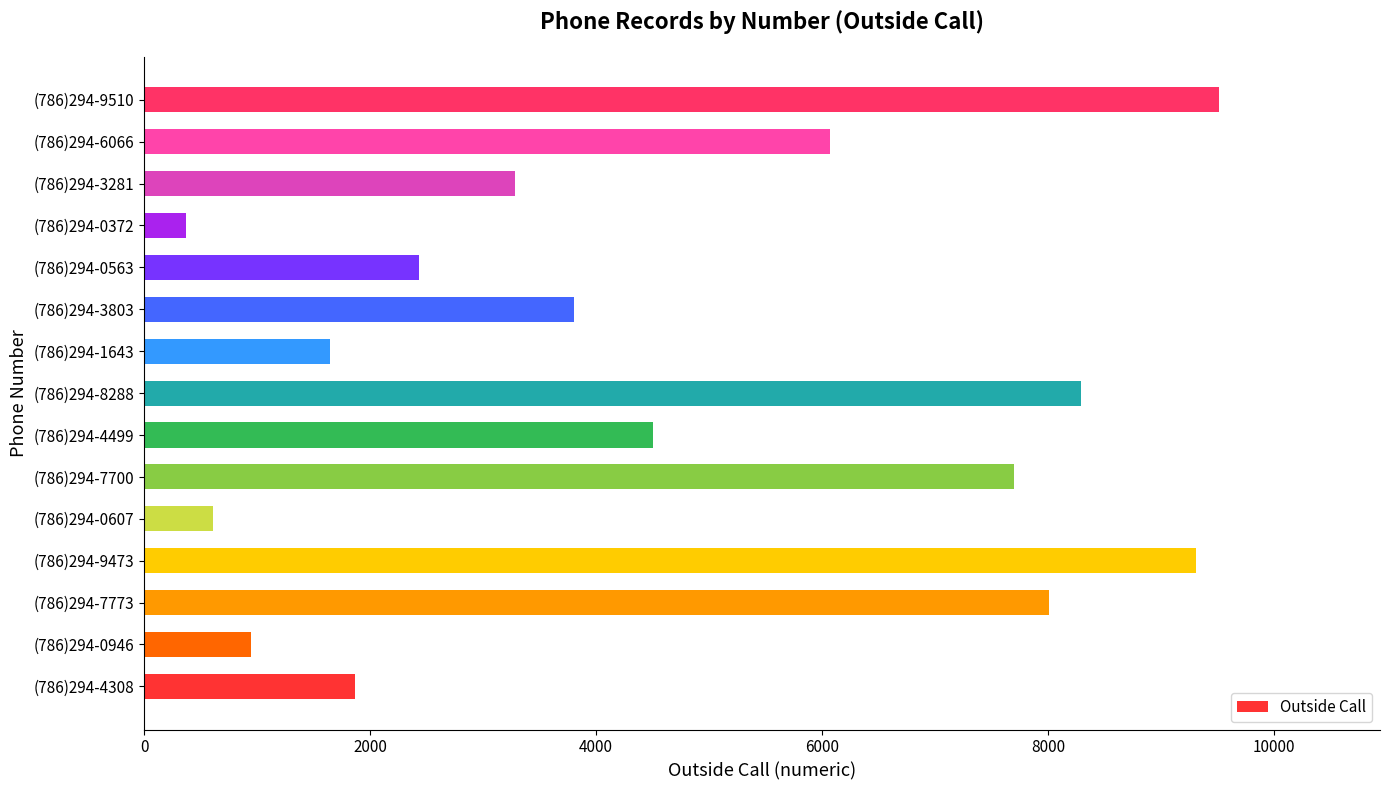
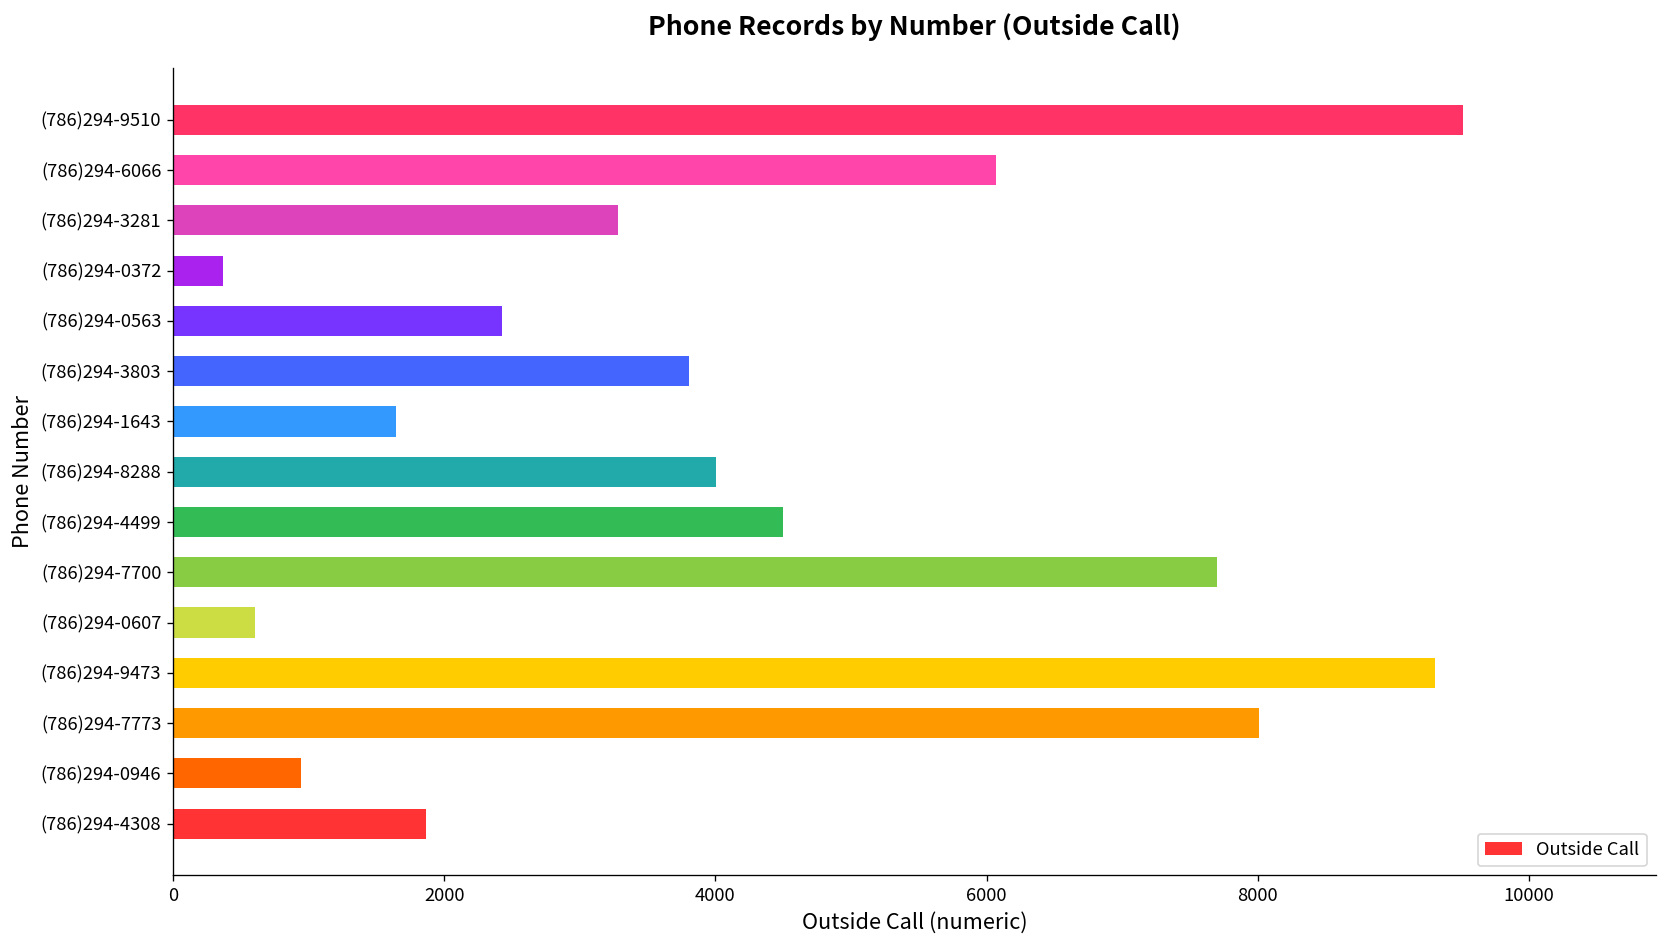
(786)294-8288: 8290 -> 4000
